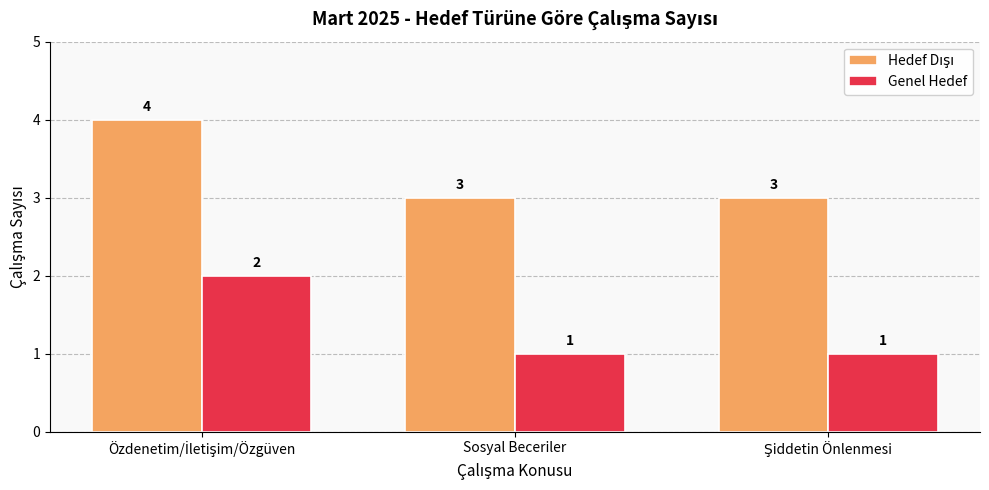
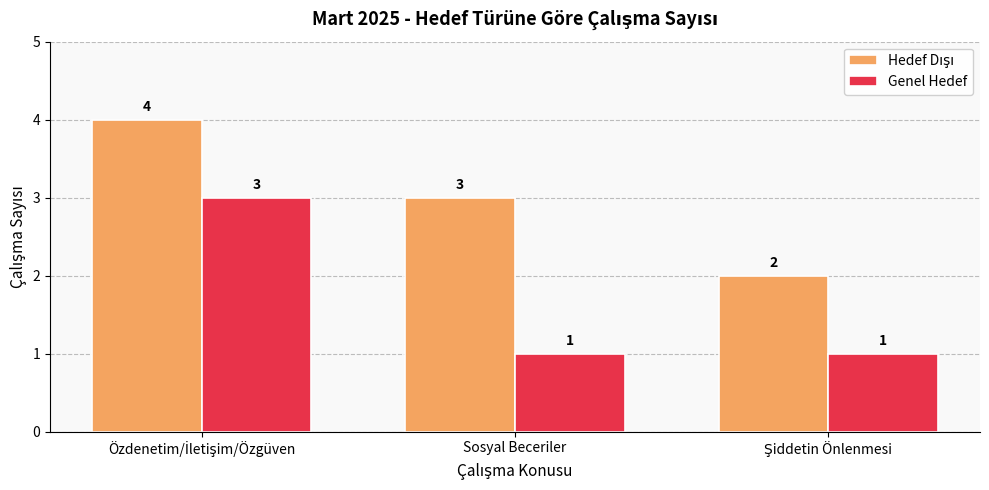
Genel Hedef, Özdenetim/İletişim/Özgüven: 2 -> 3
Hedef Dışı, Şiddetin Önlenmesi: 3 -> 2
